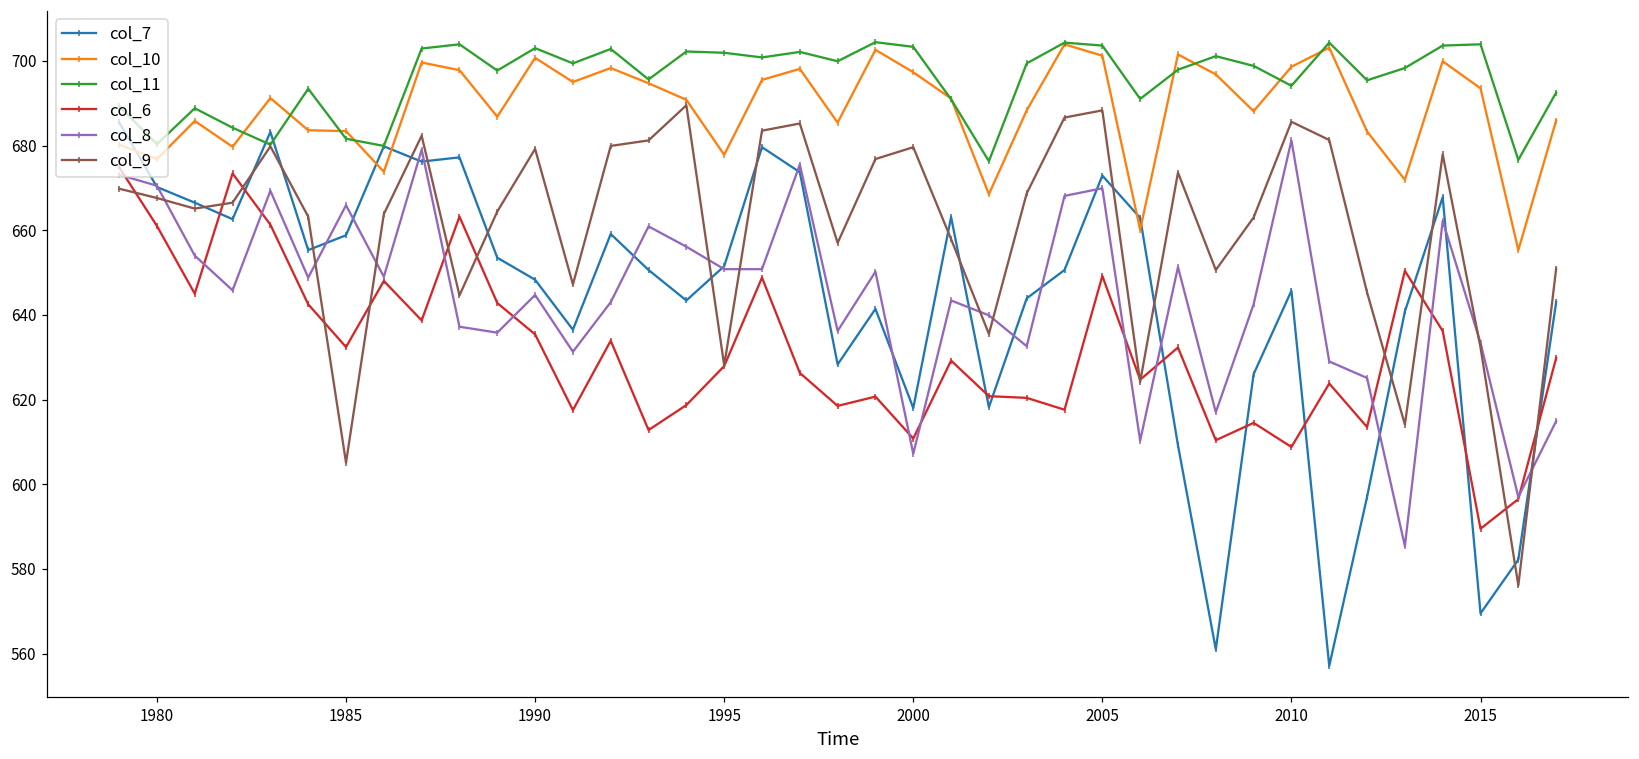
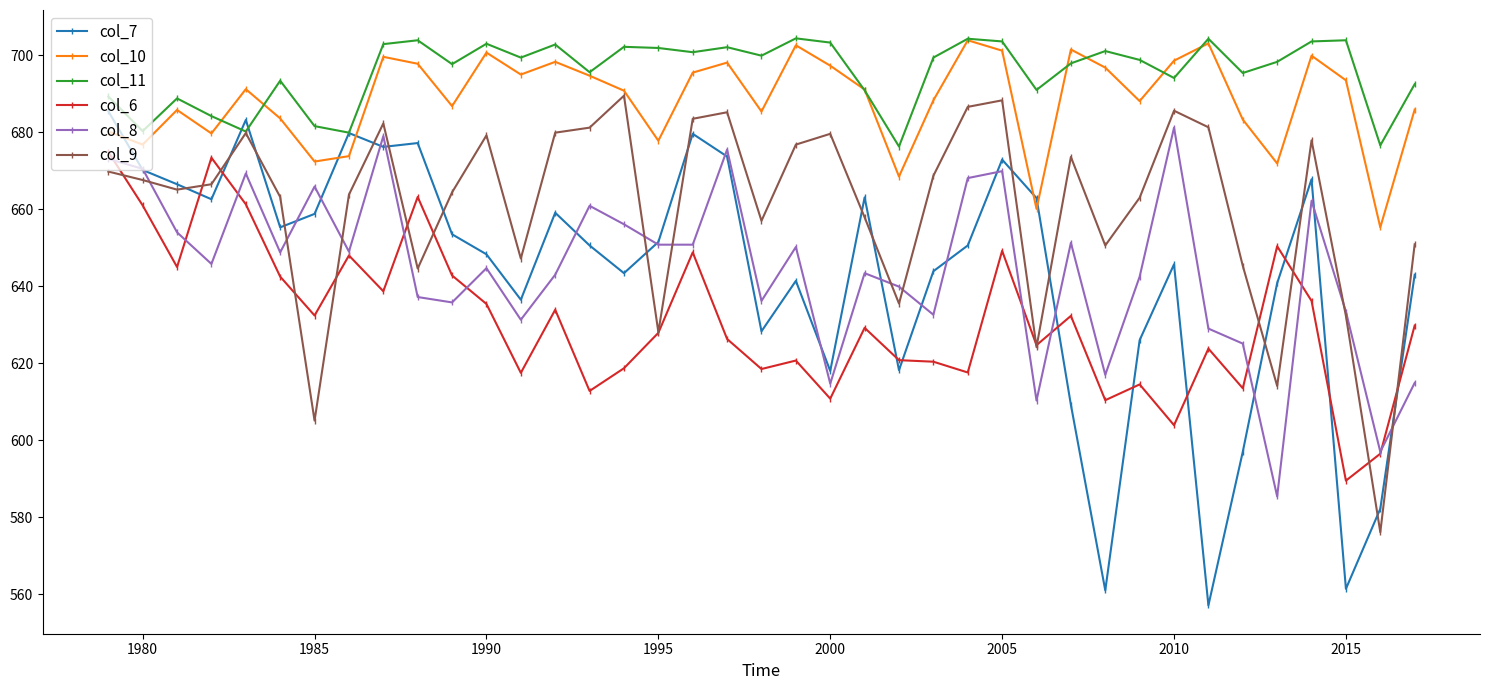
col_10, 1985: 683 -> 672
col_8, 2000: 607 -> 615
col_6, 2010: 609 -> 604
col_7, 2015: 570 -> 561
